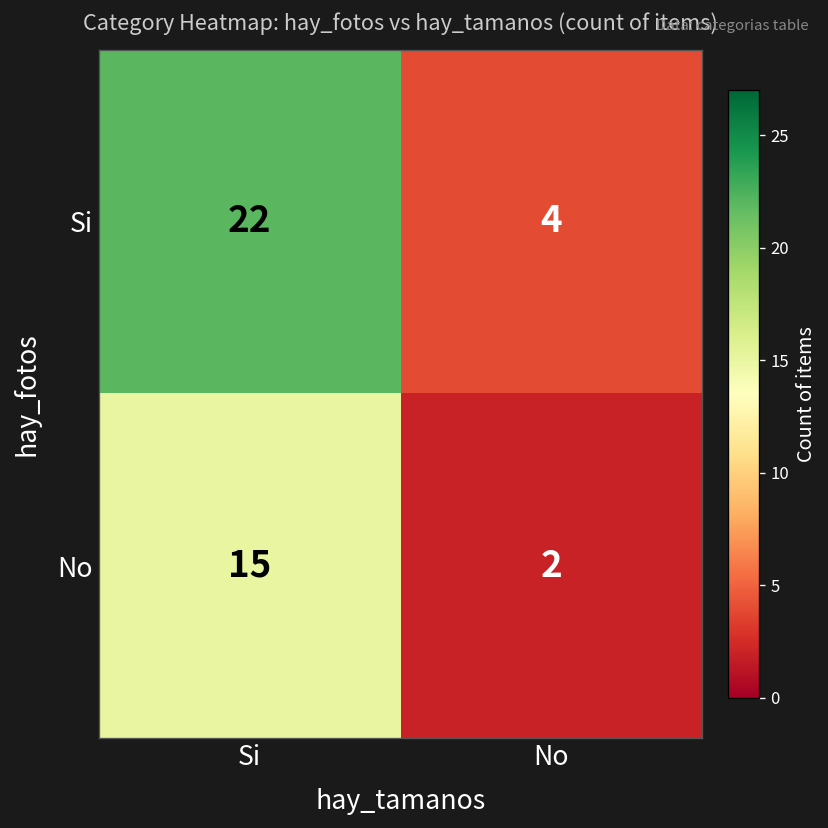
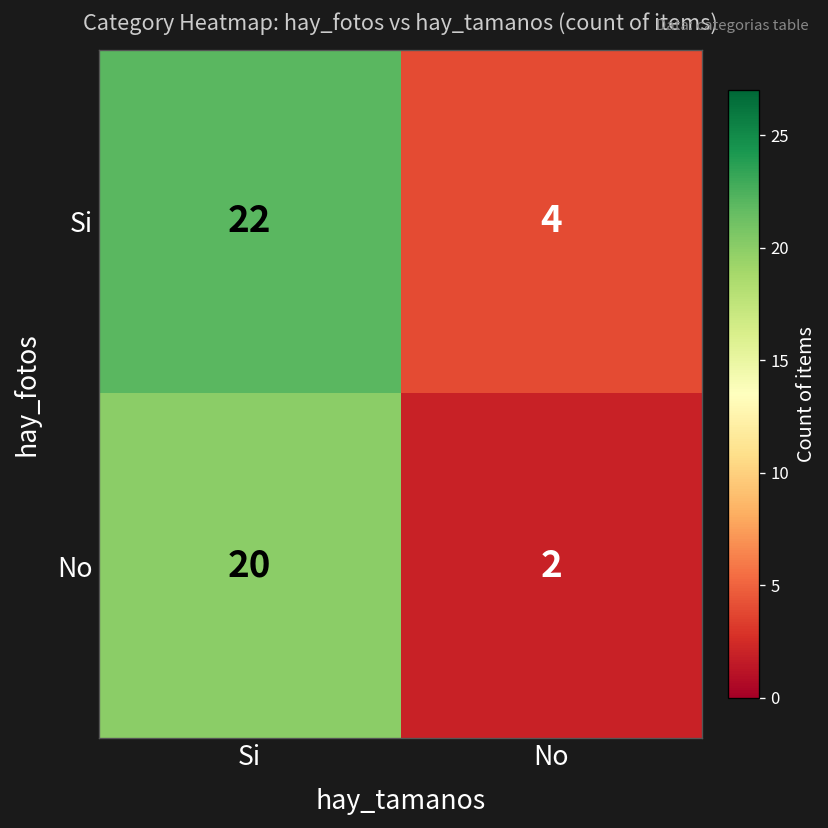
No, Si: 15 -> 20
